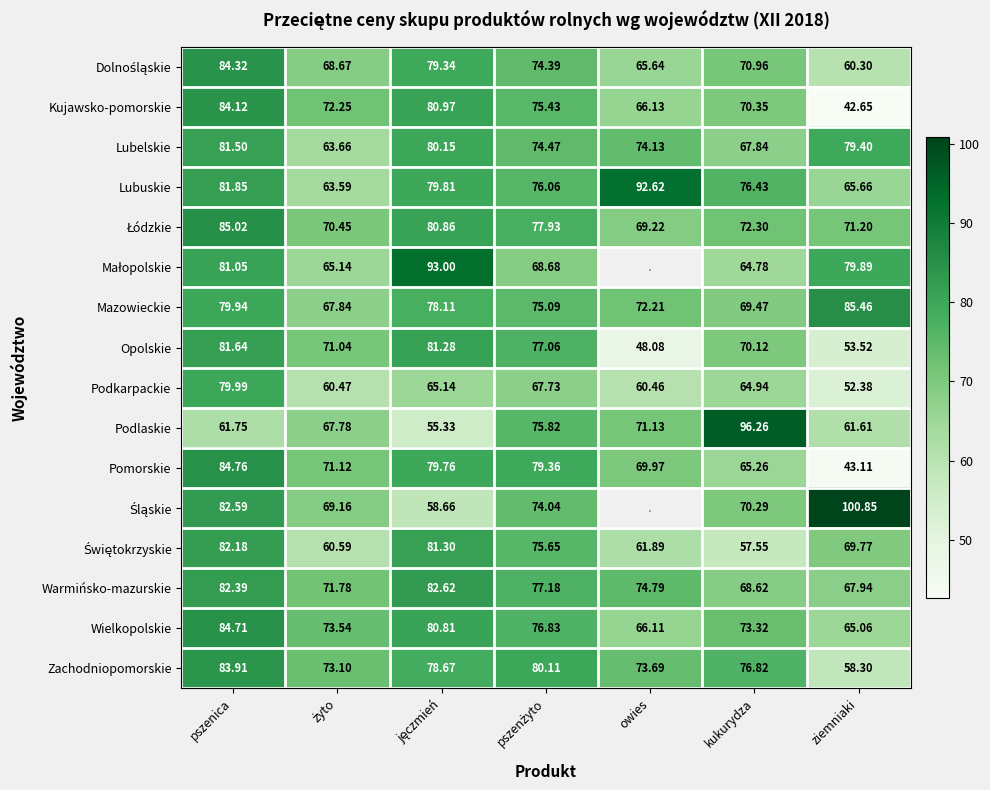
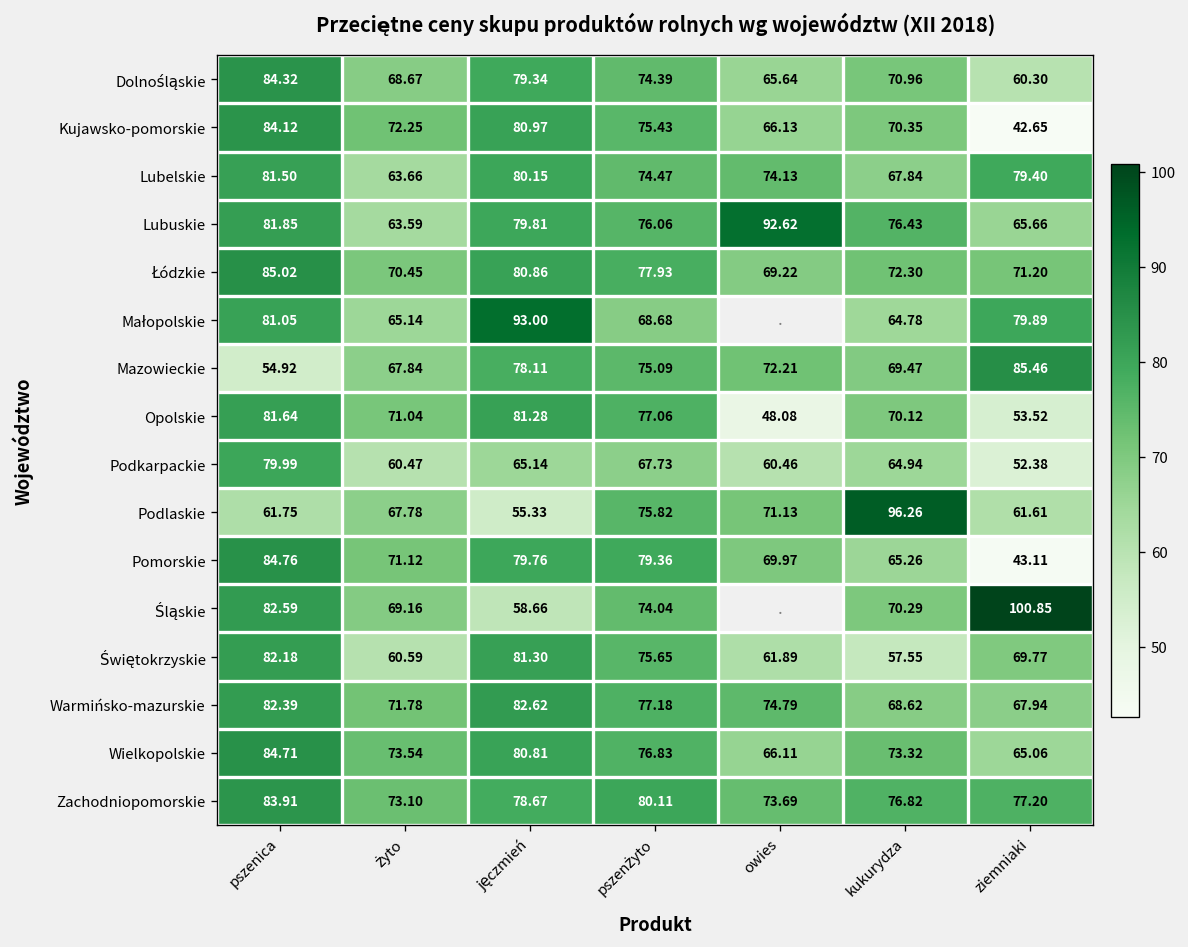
Mazowieckie, pszenica: 79.94 -> 54.92
Zachodniopomorskie, ziemniaki: 58.30 -> 77.20
